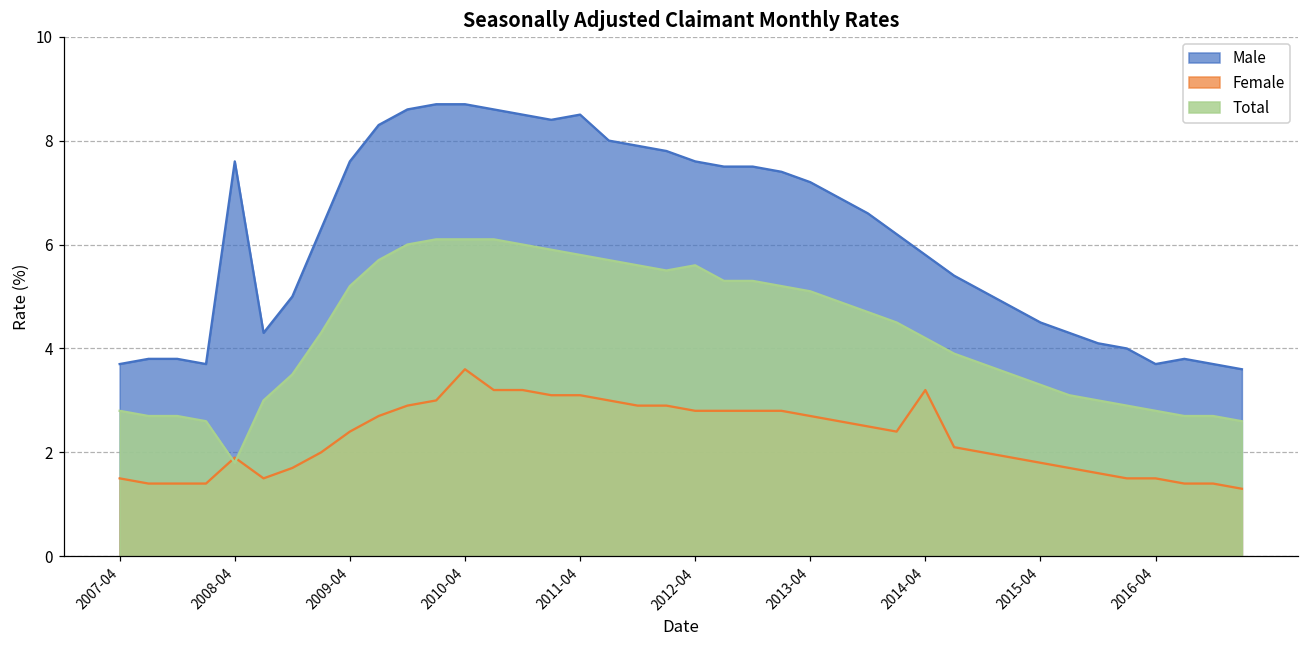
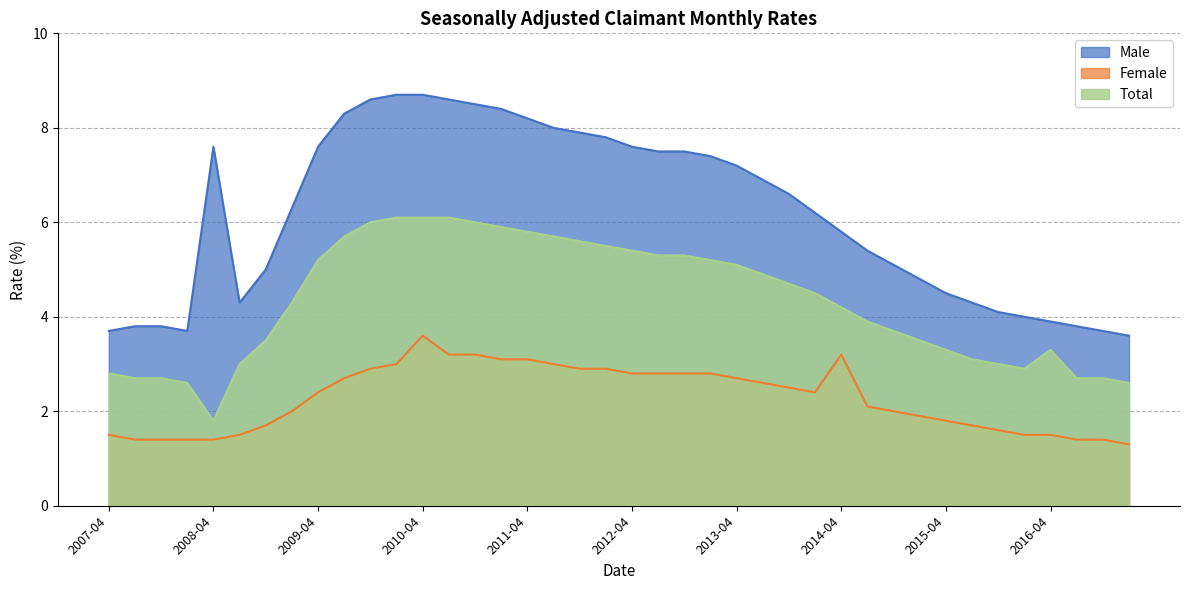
Female, 2008-04: 1.9 -> 1.4
Male, 2011-04: 8.5 -> 8.2
Total, 2012-04: 5.6 -> 5.4
Male, 2016-04: 3.7 -> 3.9
Total, 2016-04: 2.8 -> 3.3
